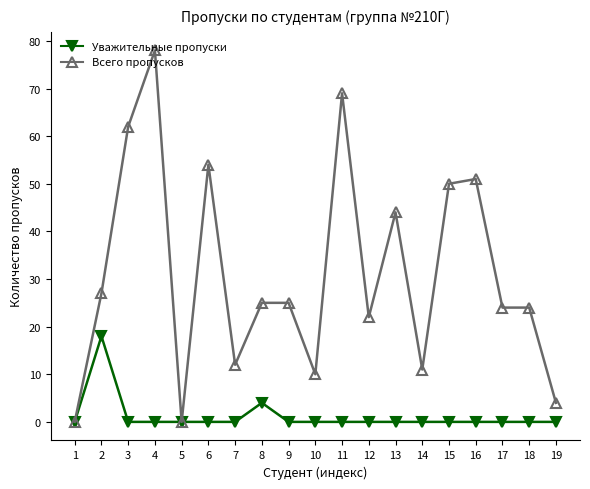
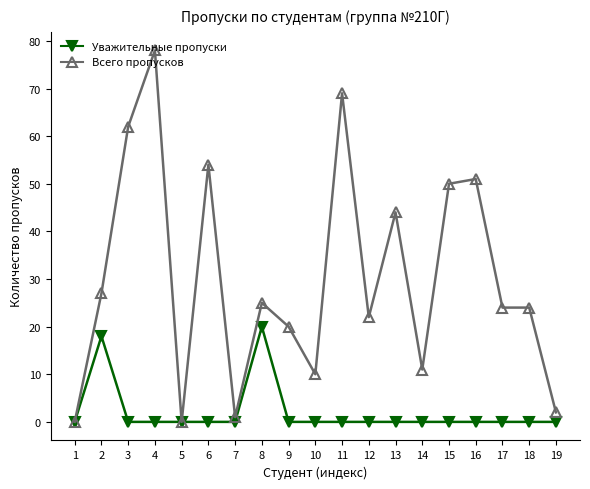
Всего пропусков, 7: 12 -> 1
Уважительные пропуски, 8: 4 -> 20
Всего пропусков, 9: 25 -> 20
Всего пропусков, 19: 4 -> 2
